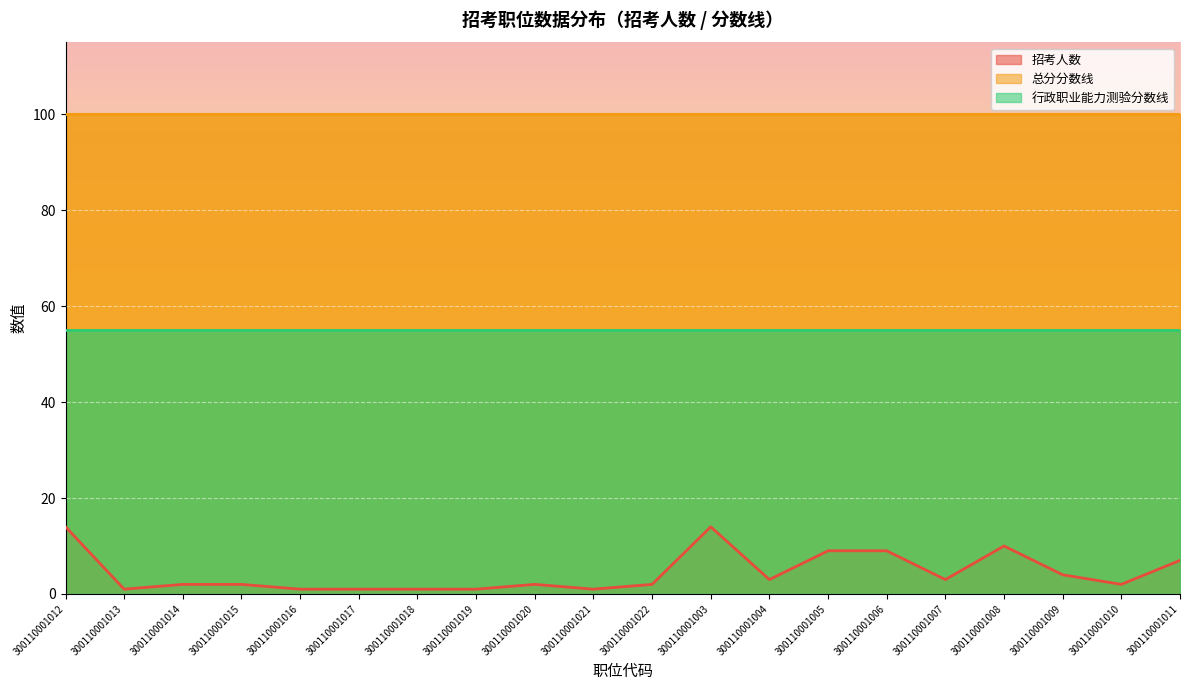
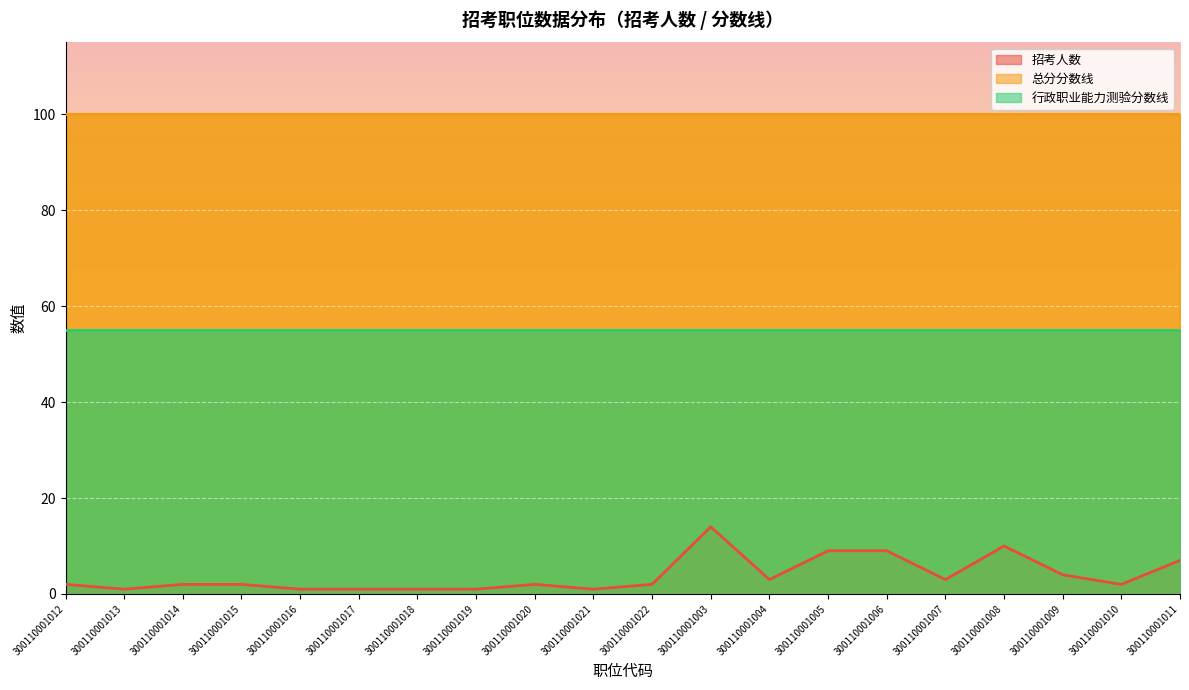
招考人数, 300110001012: 14 -> 2
